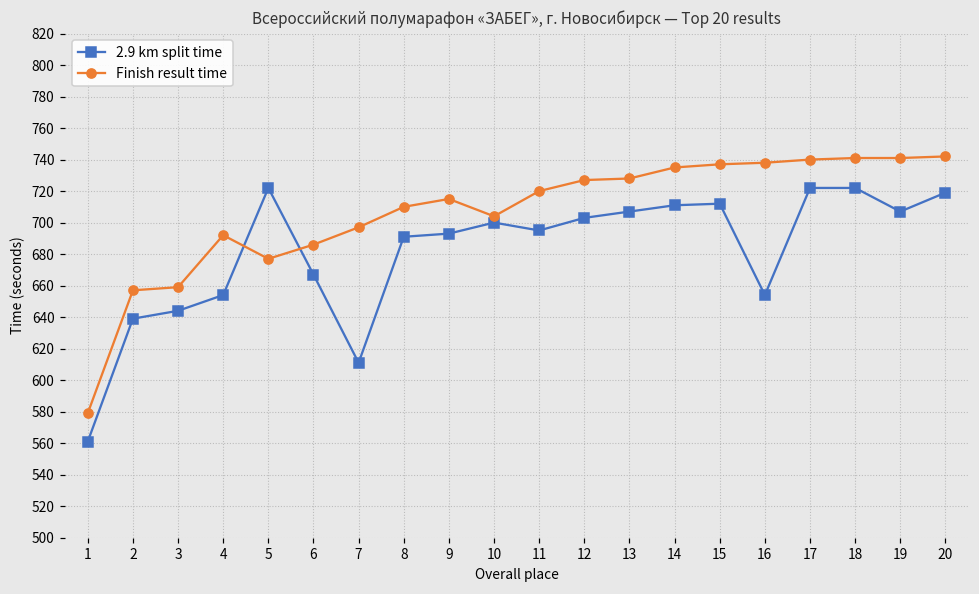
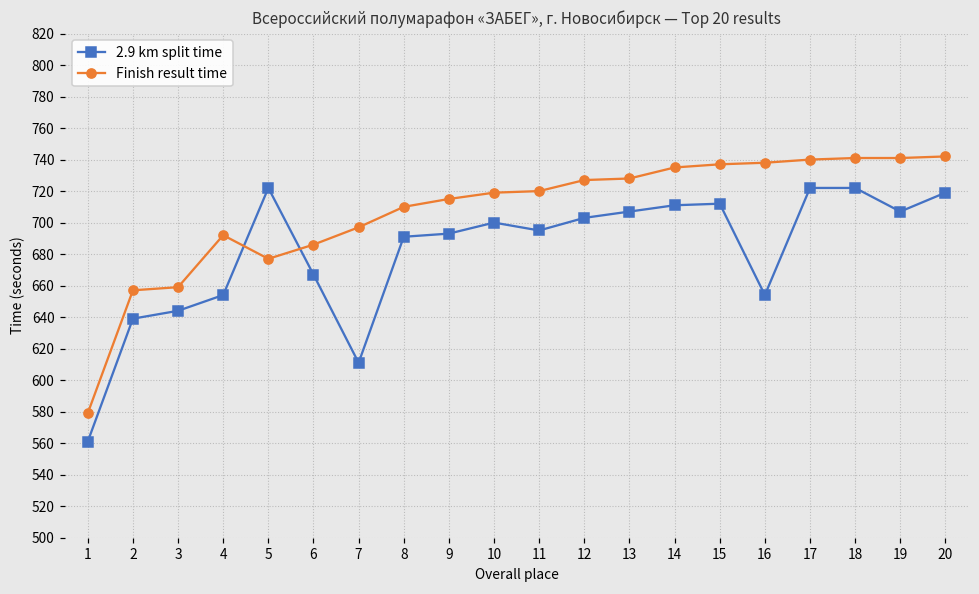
Finish result time, 10: 704 -> 719
